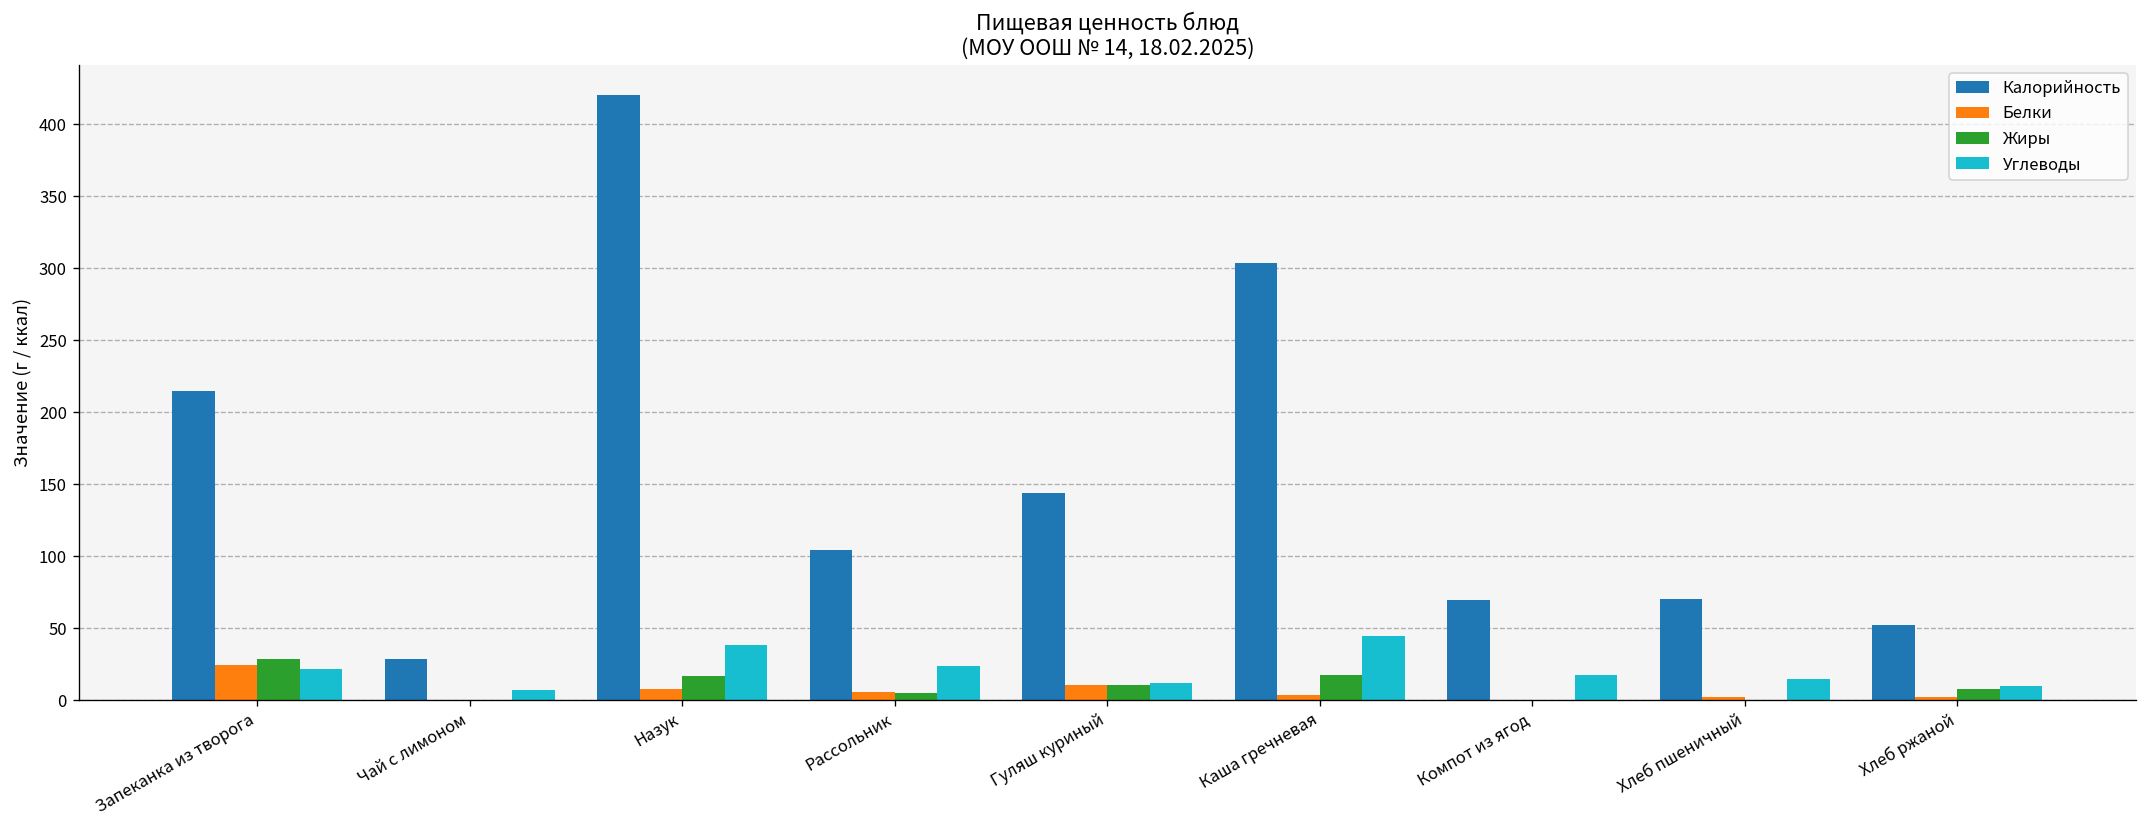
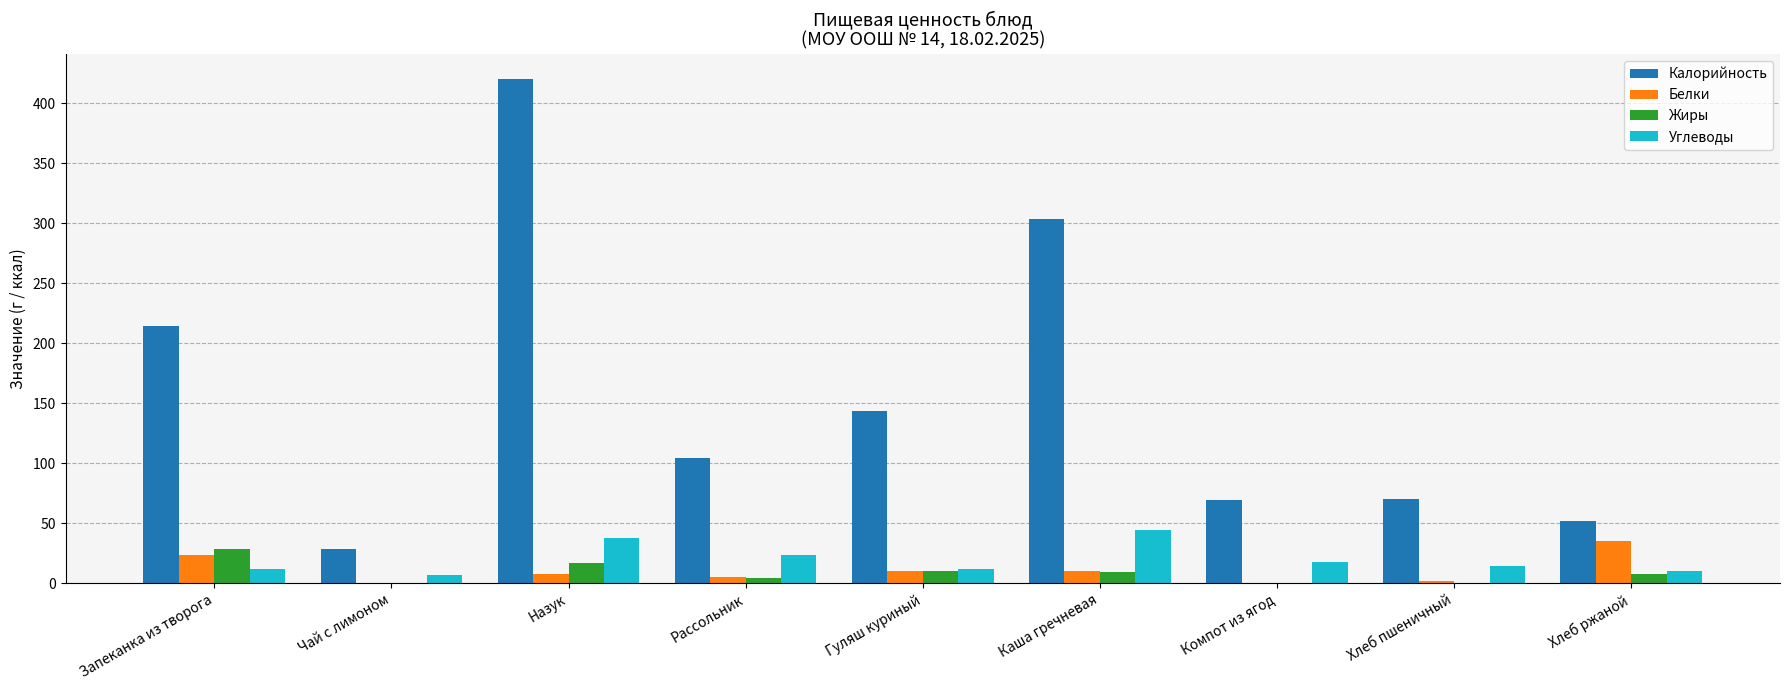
Углеводы, Запеканка из творога: 22 -> 12
Белки, Каша гречневая: 3 -> 10
Жиры, Каша гречневая: 17 -> 9
Белки, Хлеб ржаной: 2 -> 36
